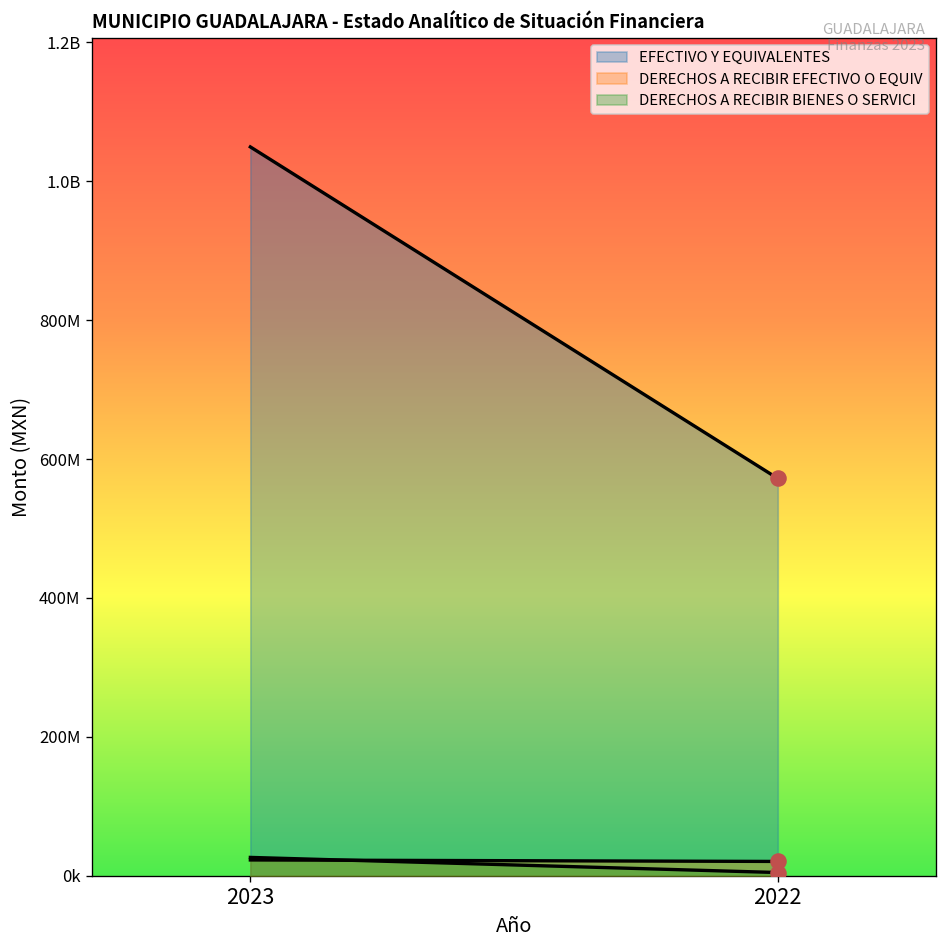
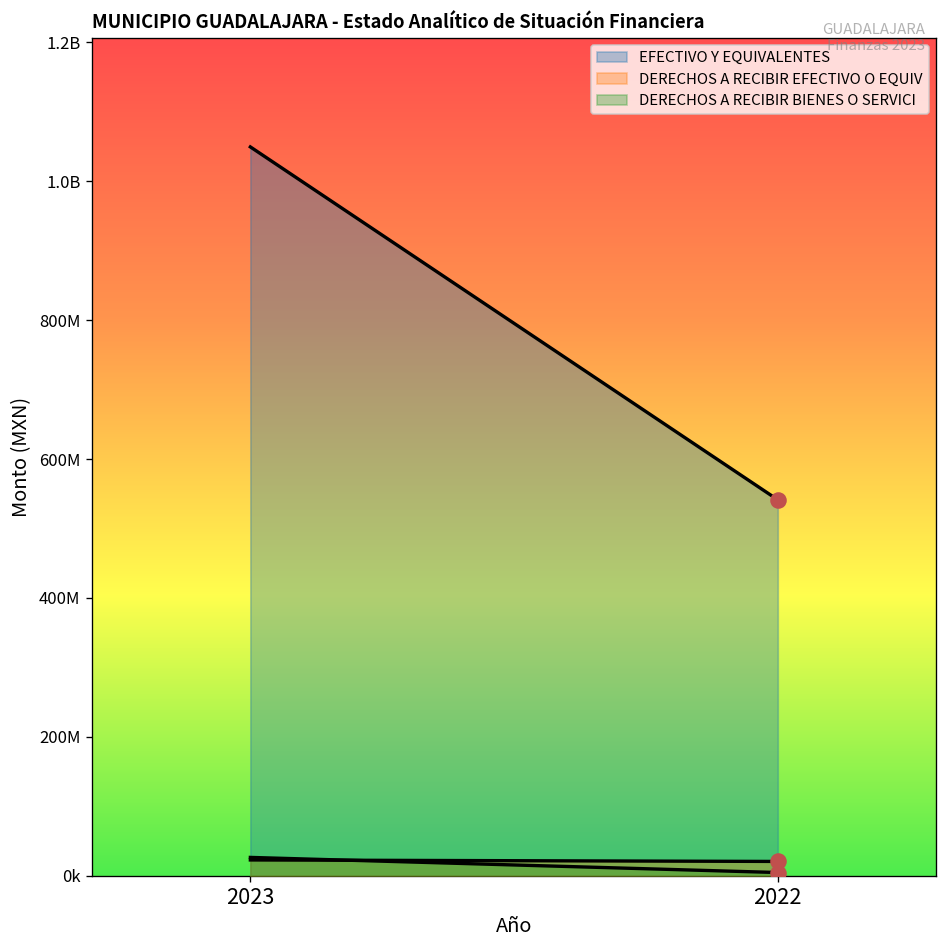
EFECTIVO Y EQUIVALENTES, 2022: 570000000 -> 540000000
